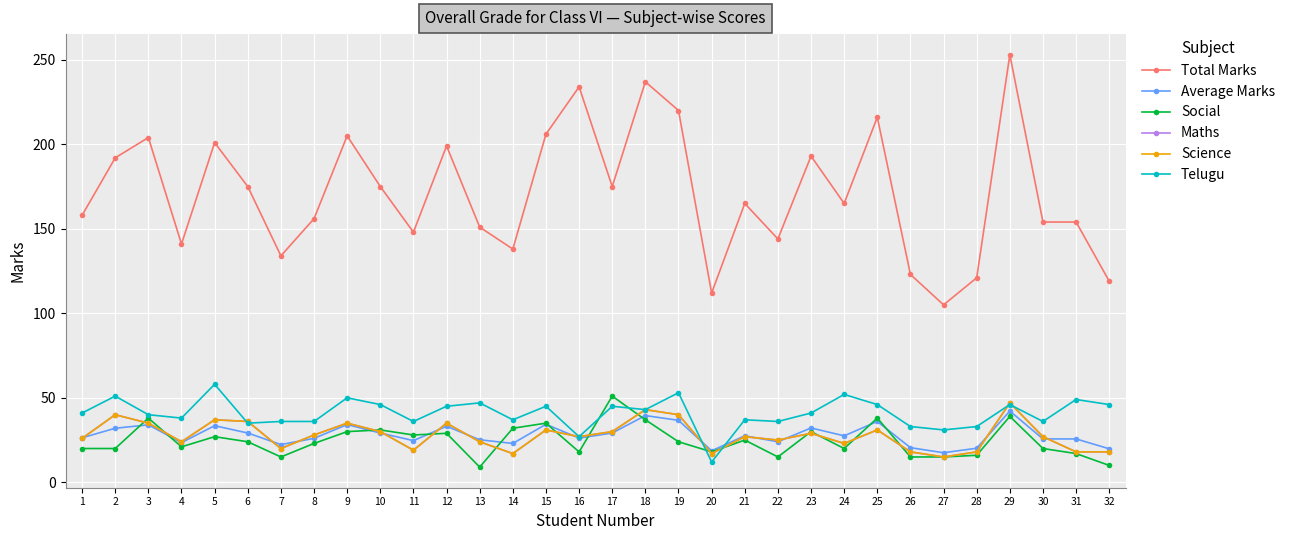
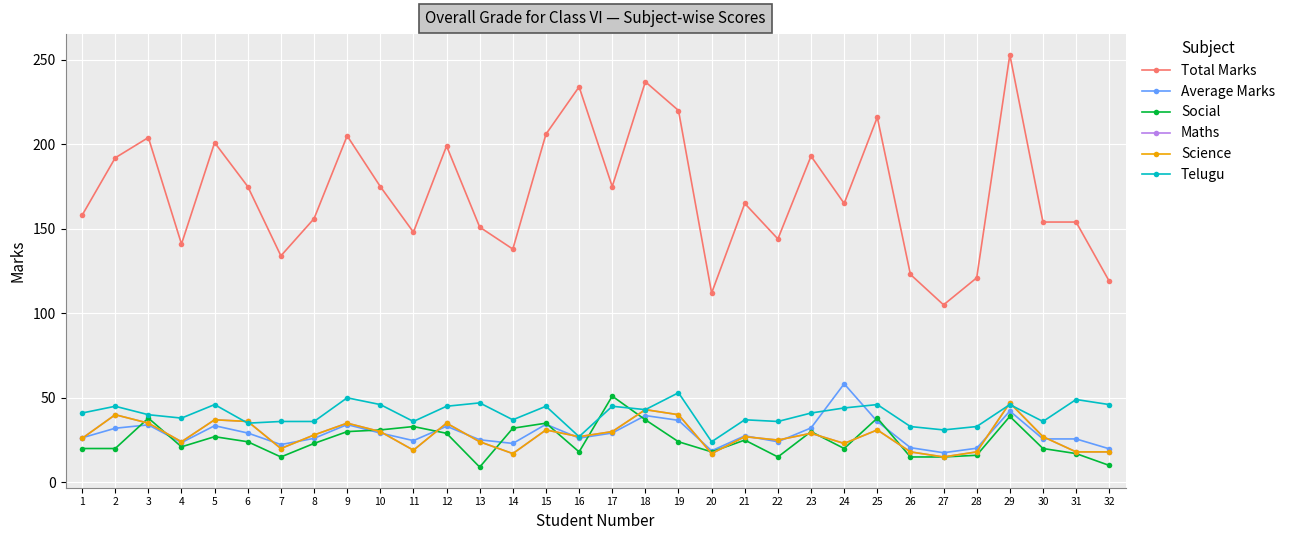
Telugu, 2: 51 -> 45
Telugu, 5: 58 -> 46
Social, 11: 28 -> 33
Telugu, 20: 12 -> 24
Average Marks, 24: 28 -> 58
Telugu, 24: 52 -> 44
